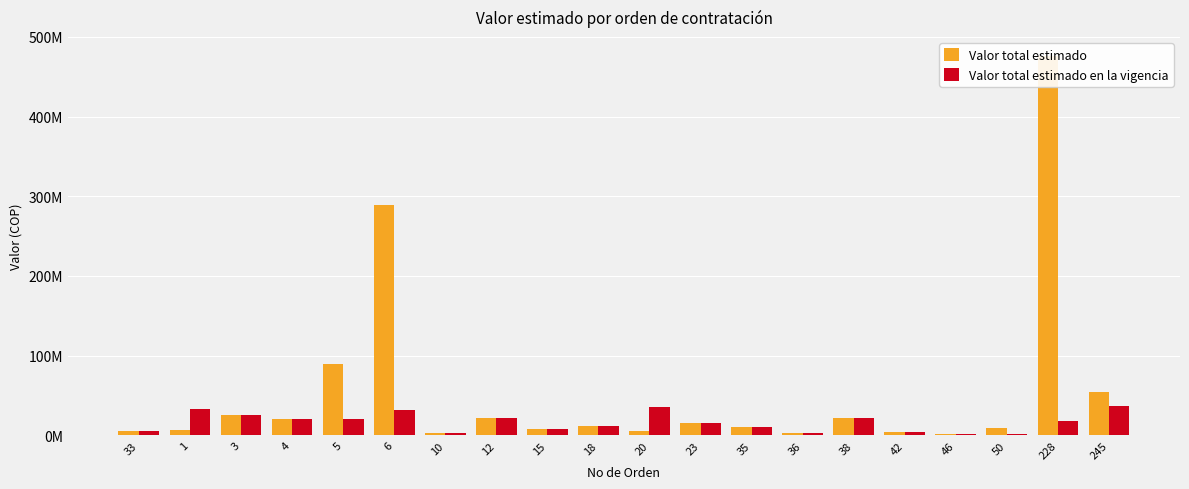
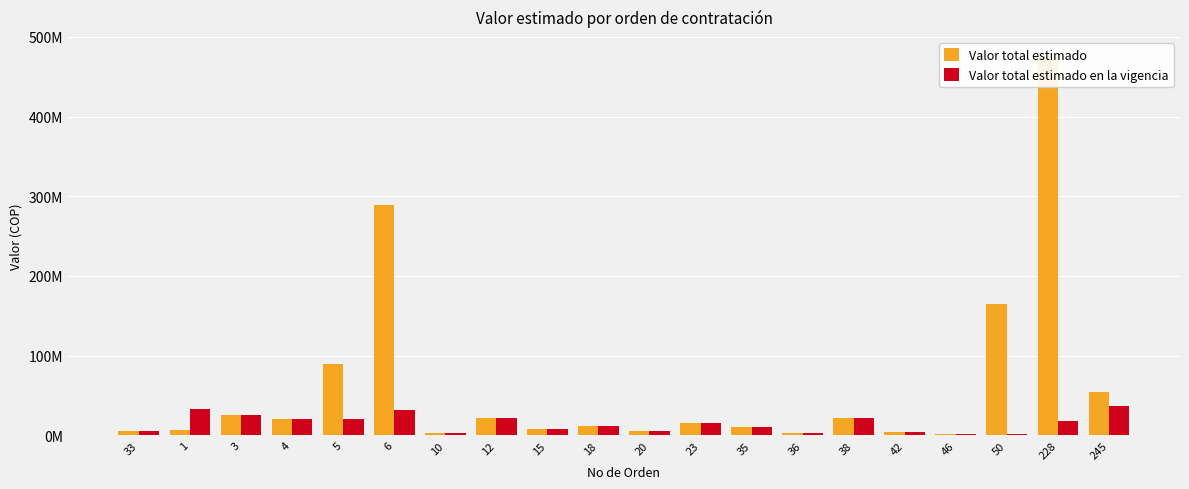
Valor total estimado en la vigencia, 20: 40000000 -> 10000000
Valor total estimado, 50: 10000000 -> 160000000
